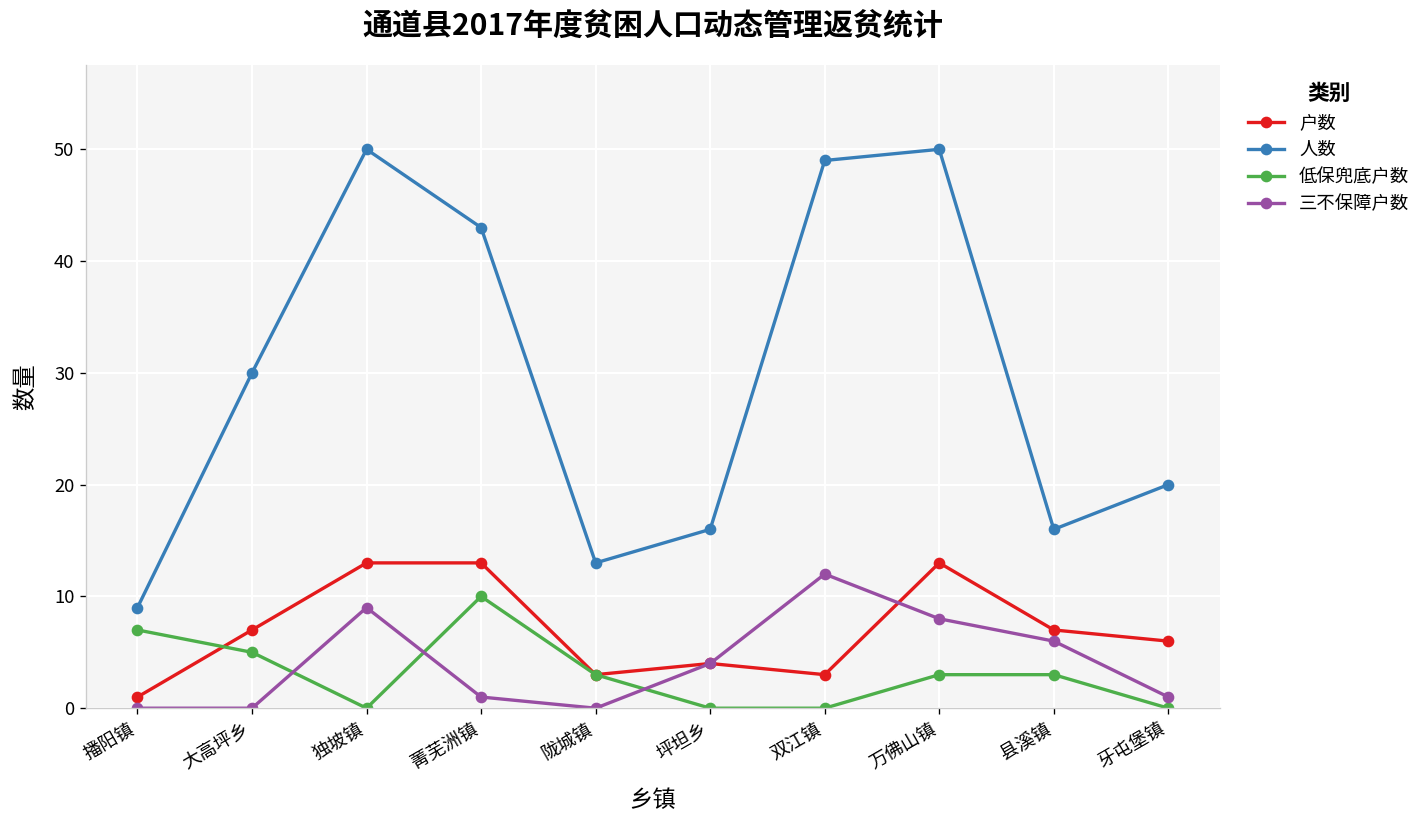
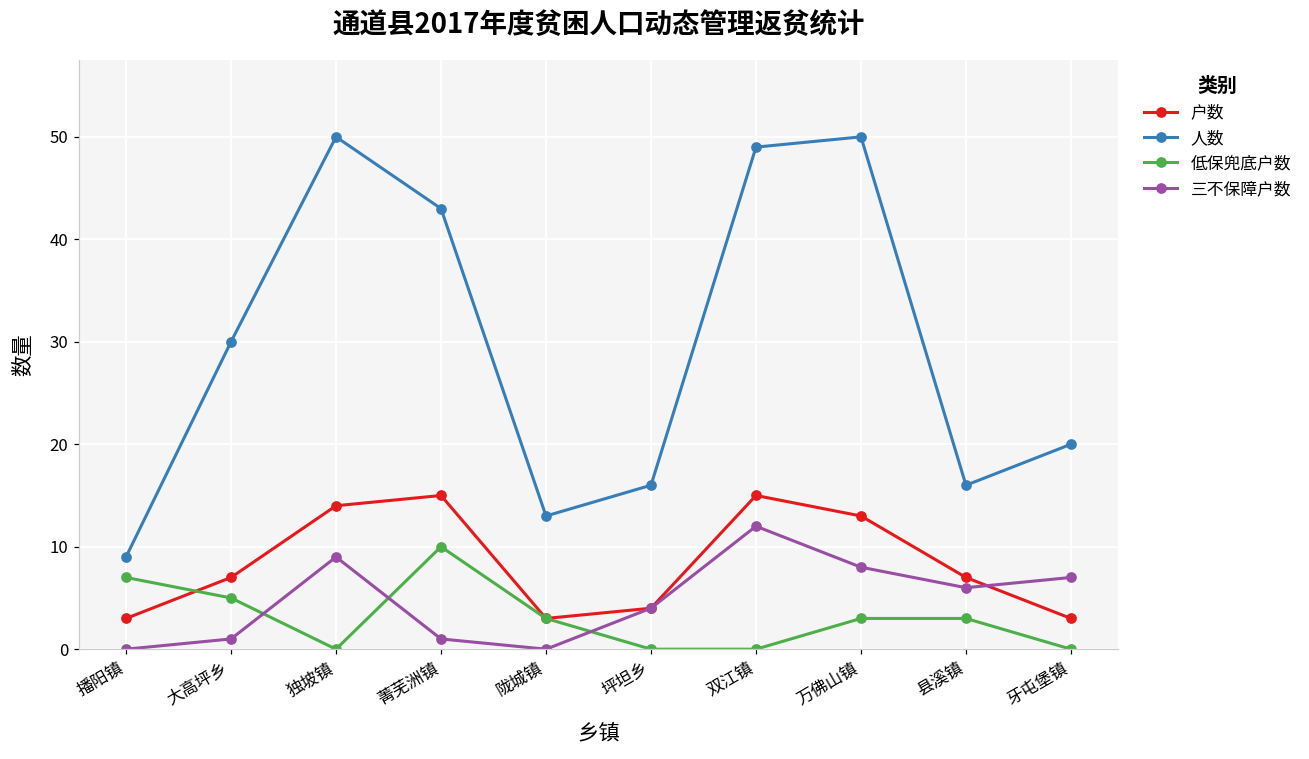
户数, 播阳镇: 1 -> 3
三不保障户数, 大高坪乡: 0 -> 1
户数, 独坡镇: 13 -> 14
户数, 菁芜洲镇: 13 -> 15
户数, 双江镇: 3 -> 15
户数, 牙屯堡镇: 6 -> 3
三不保障户数, 牙屯堡镇: 1 -> 7
